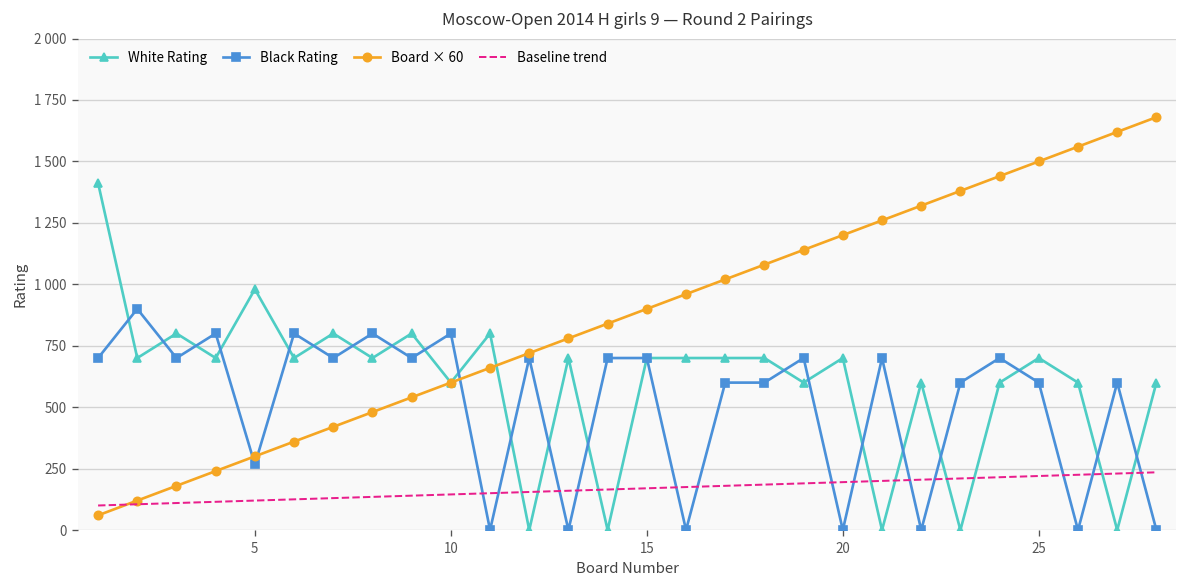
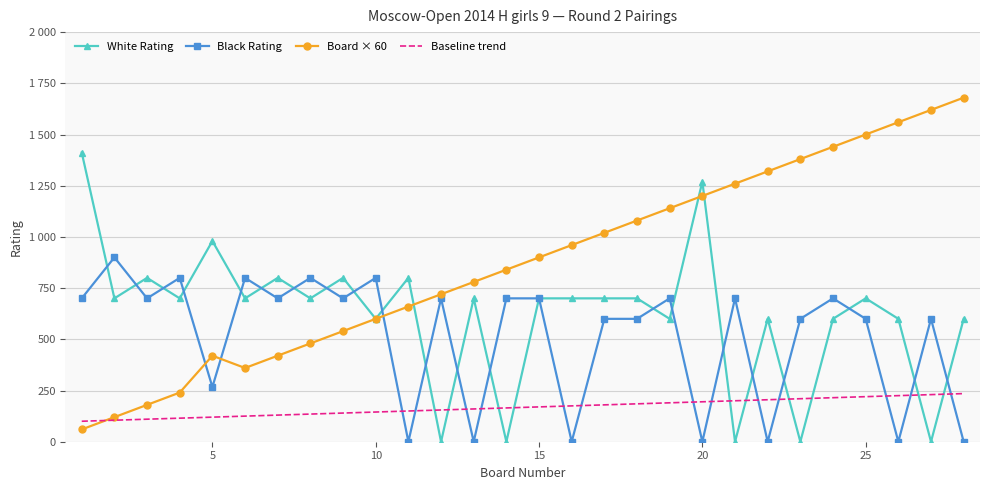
Board × 60, 5: 300 -> 420
White Rating, 20: 700 -> 1270
